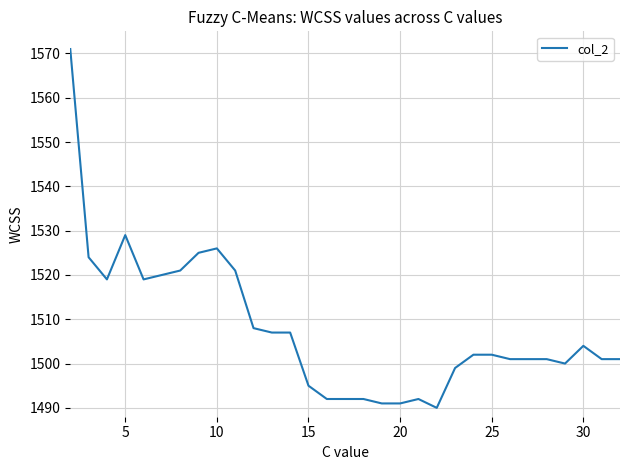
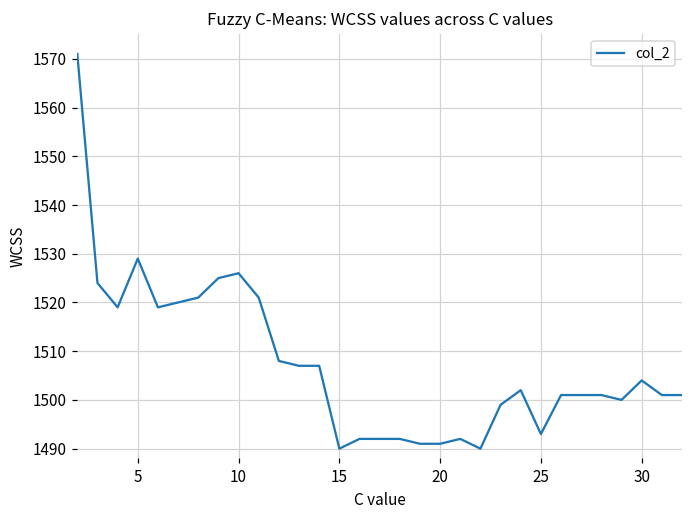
15: 1495 -> 1490
25: 1502 -> 1493
